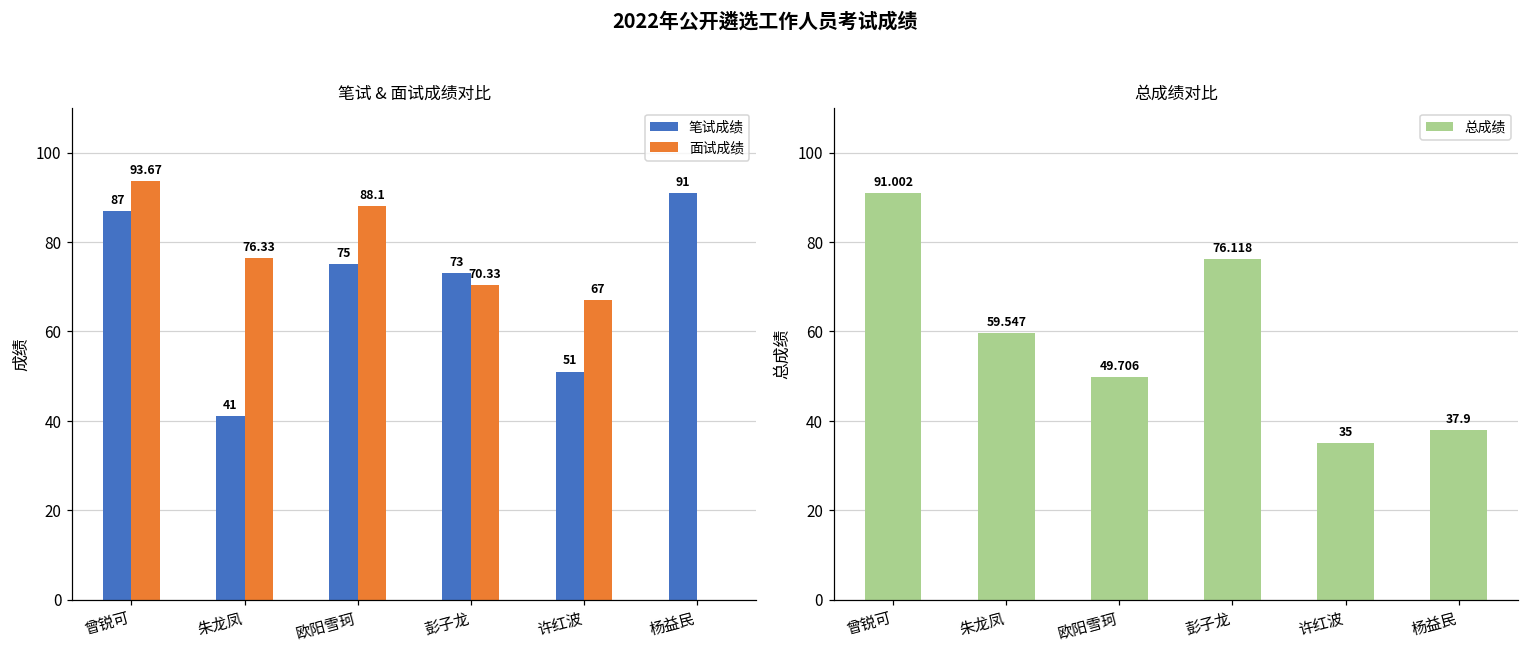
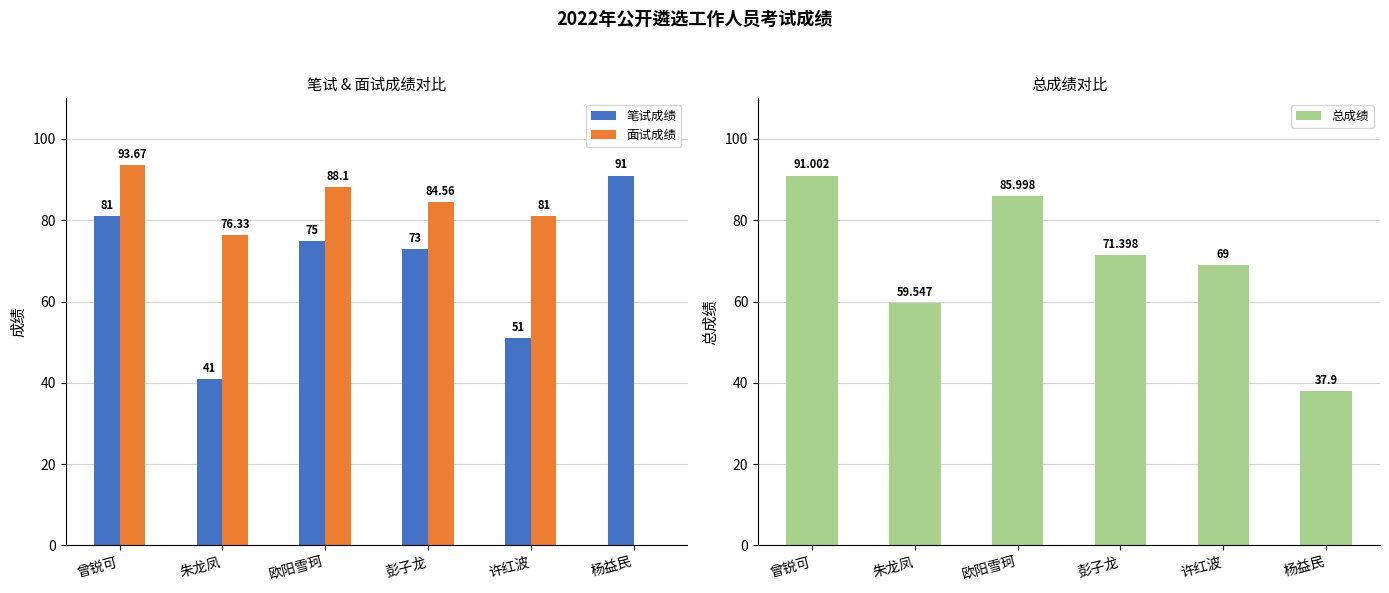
笔试 & 面试成绩对比, 笔试成绩, 曾锐可: 87 -> 81
笔试 & 面试成绩对比, 面试成绩, 彭子龙: 70.33 -> 84.56
笔试 & 面试成绩对比, 面试成绩, 许红波: 67 -> 81
总成绩对比, 欧阳雪珂: 49.706 -> 85.998
总成绩对比, 彭子龙: 76.118 -> 71.398
总成绩对比, 许红波: 35 -> 69
